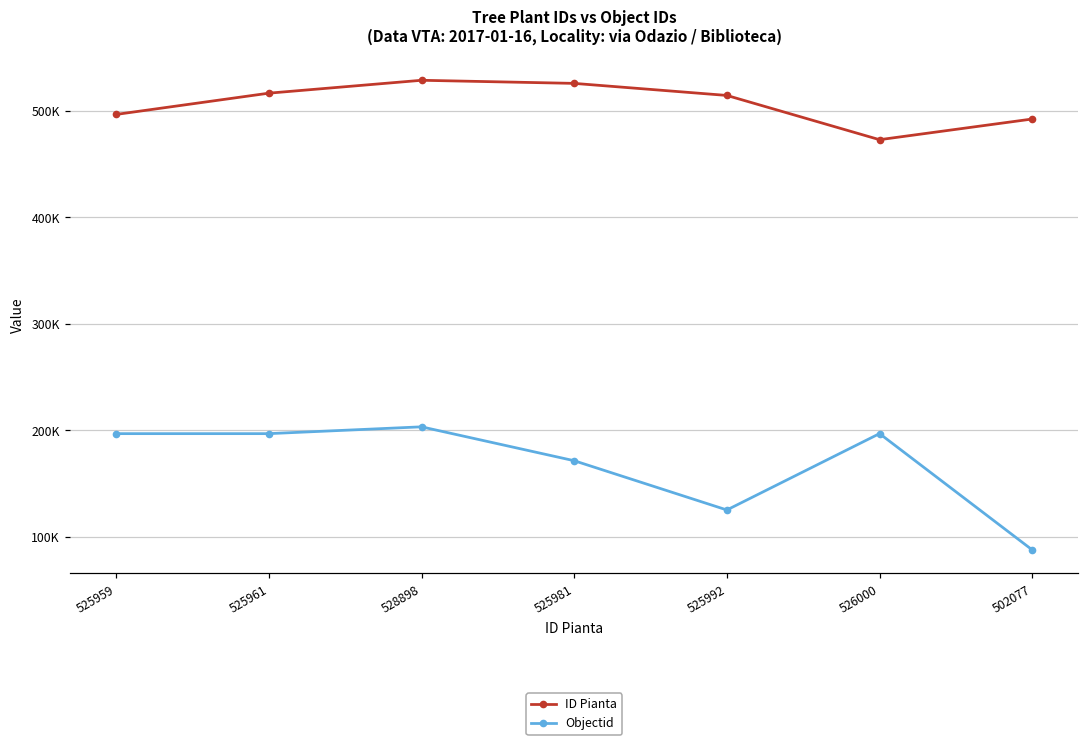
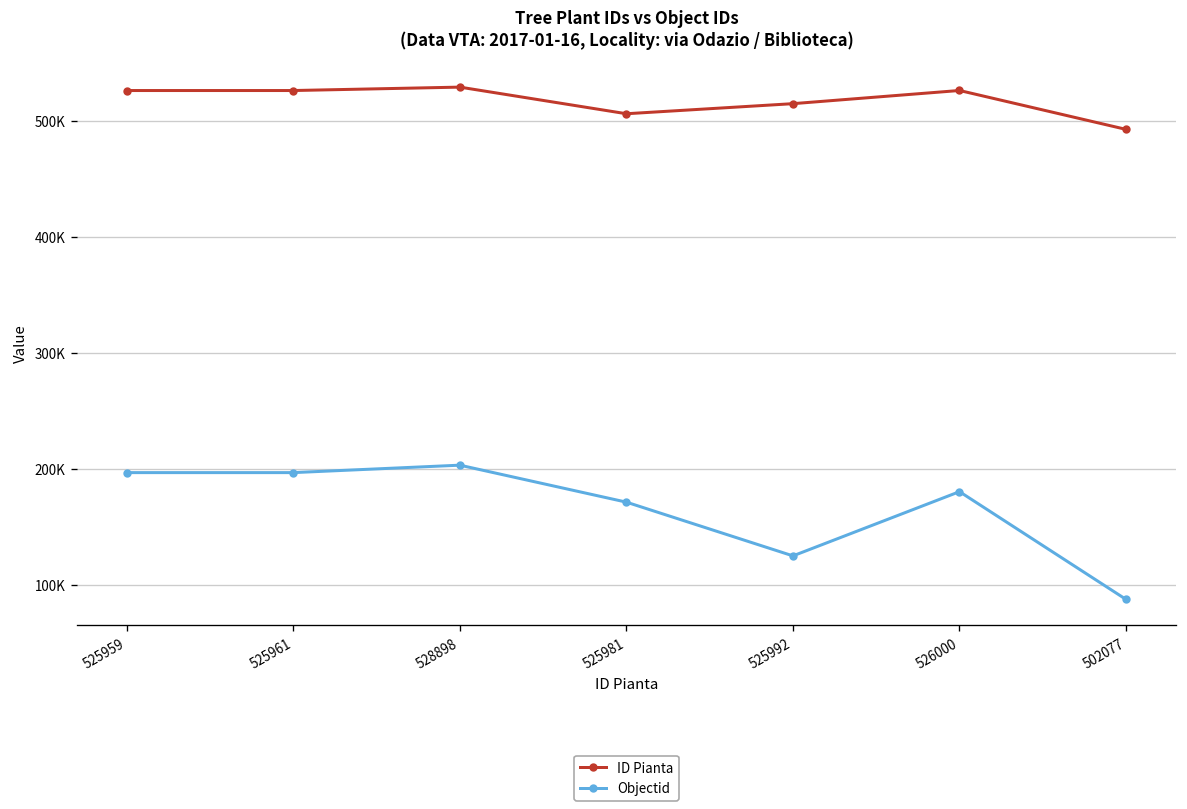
ID Pianta, 525959: 500000 -> 530000
ID Pianta, 525961: 520000 -> 530000
ID Pianta, 525981: 530000 -> 510000
ID Pianta, 526000: 470000 -> 530000
Objectid, 526000: 200000 -> 180000
